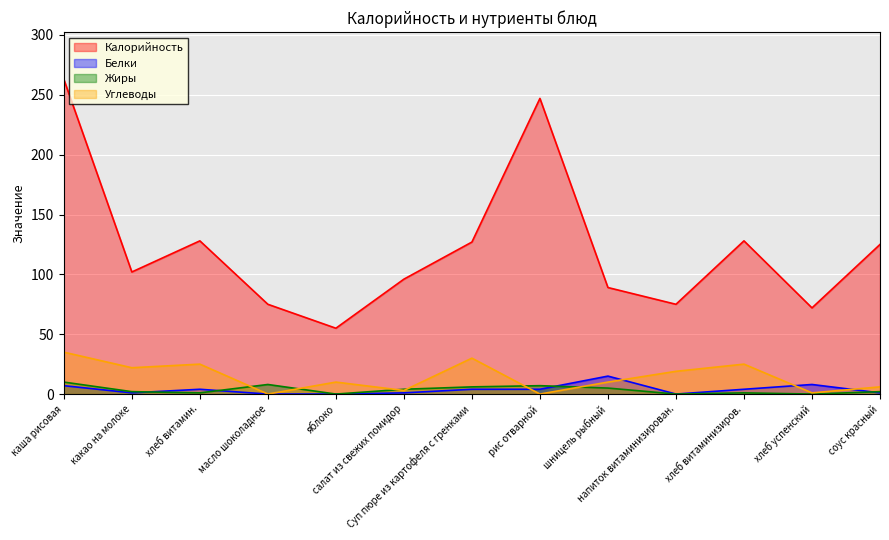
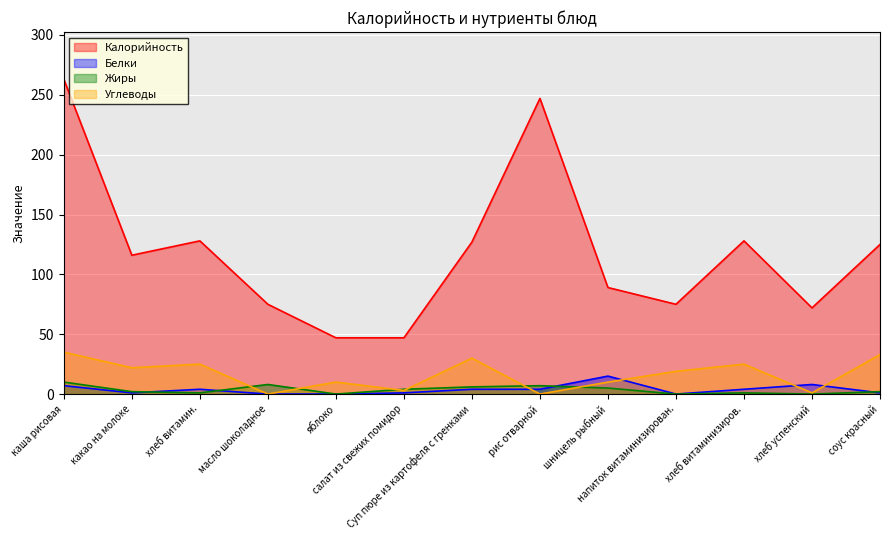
Калорийность, какао на молоке: 102 -> 116
Калорийность, яблоко: 55 -> 47
Калорийность, салат из свежих помидор: 96 -> 47
Углеводы, соус красный: 6 -> 33
